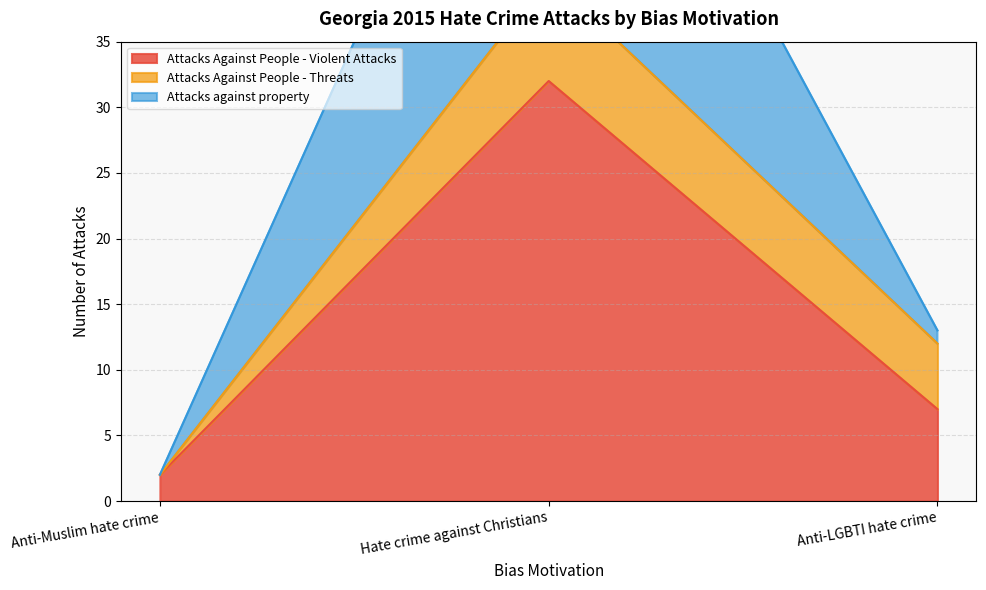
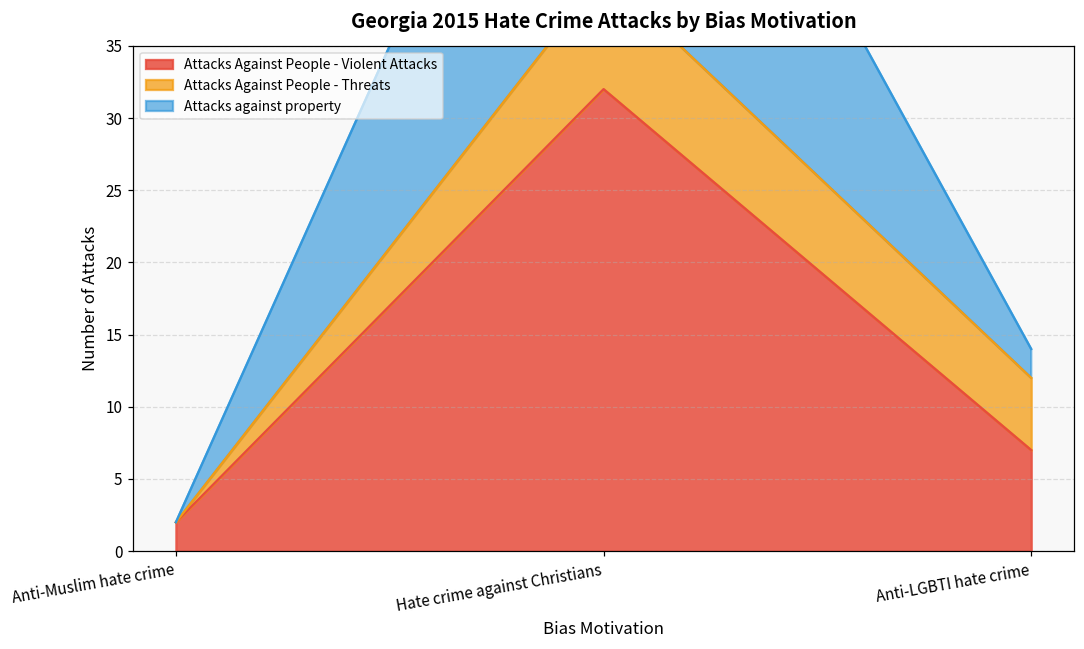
Attacks against property, Anti-LGBTI hate crime: 1 -> 2
